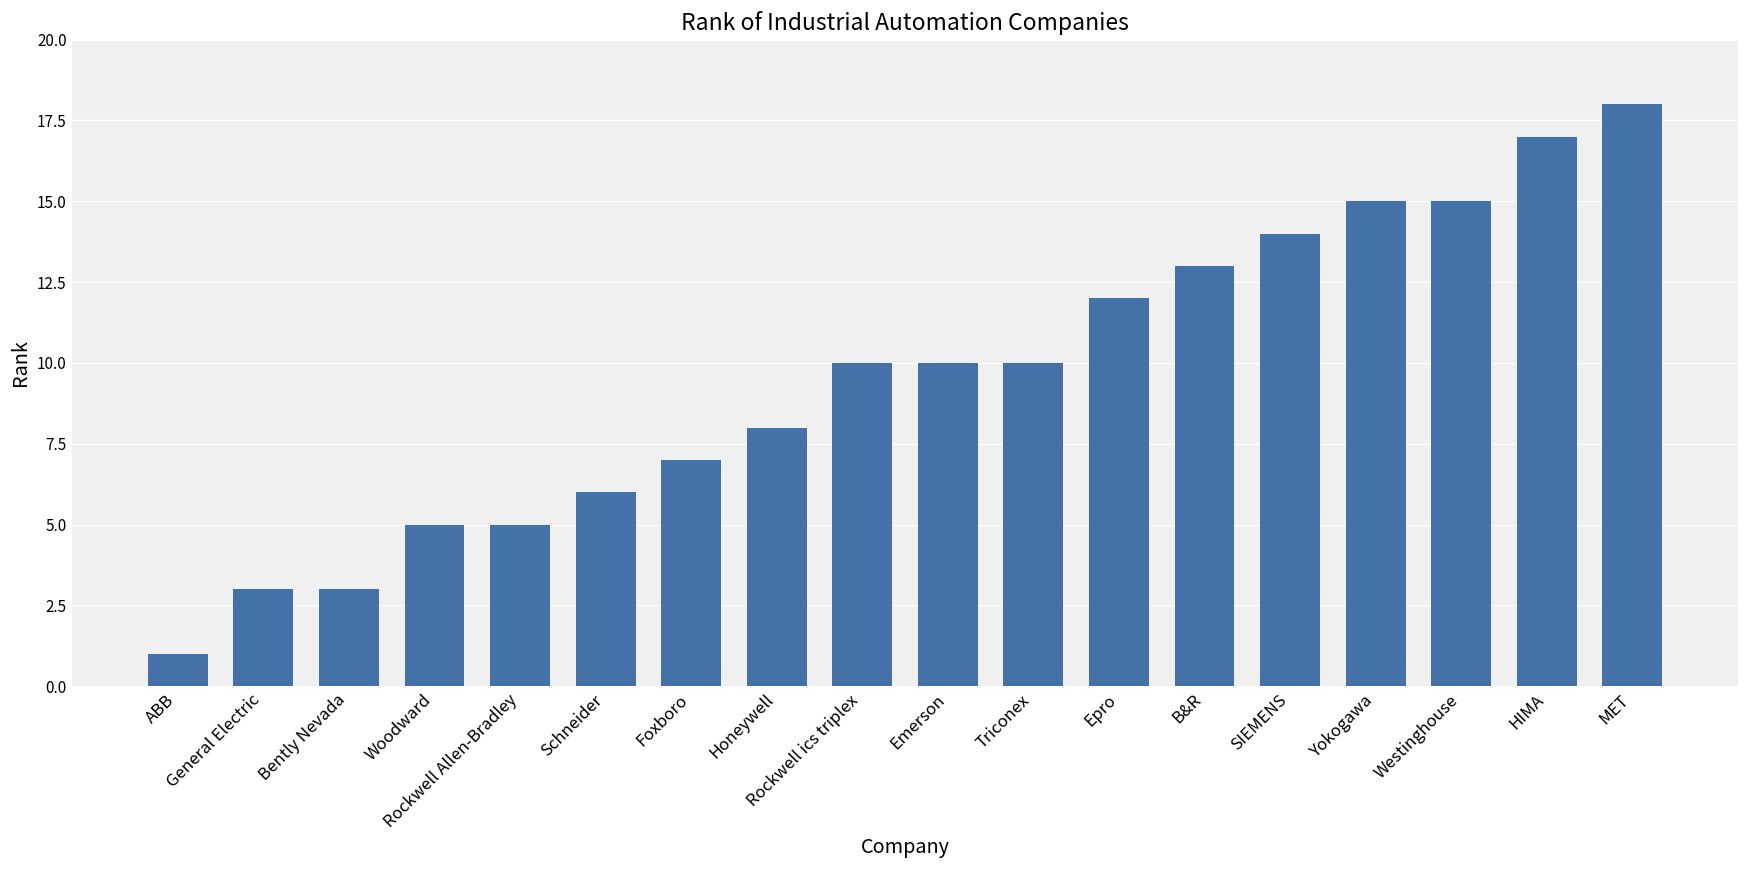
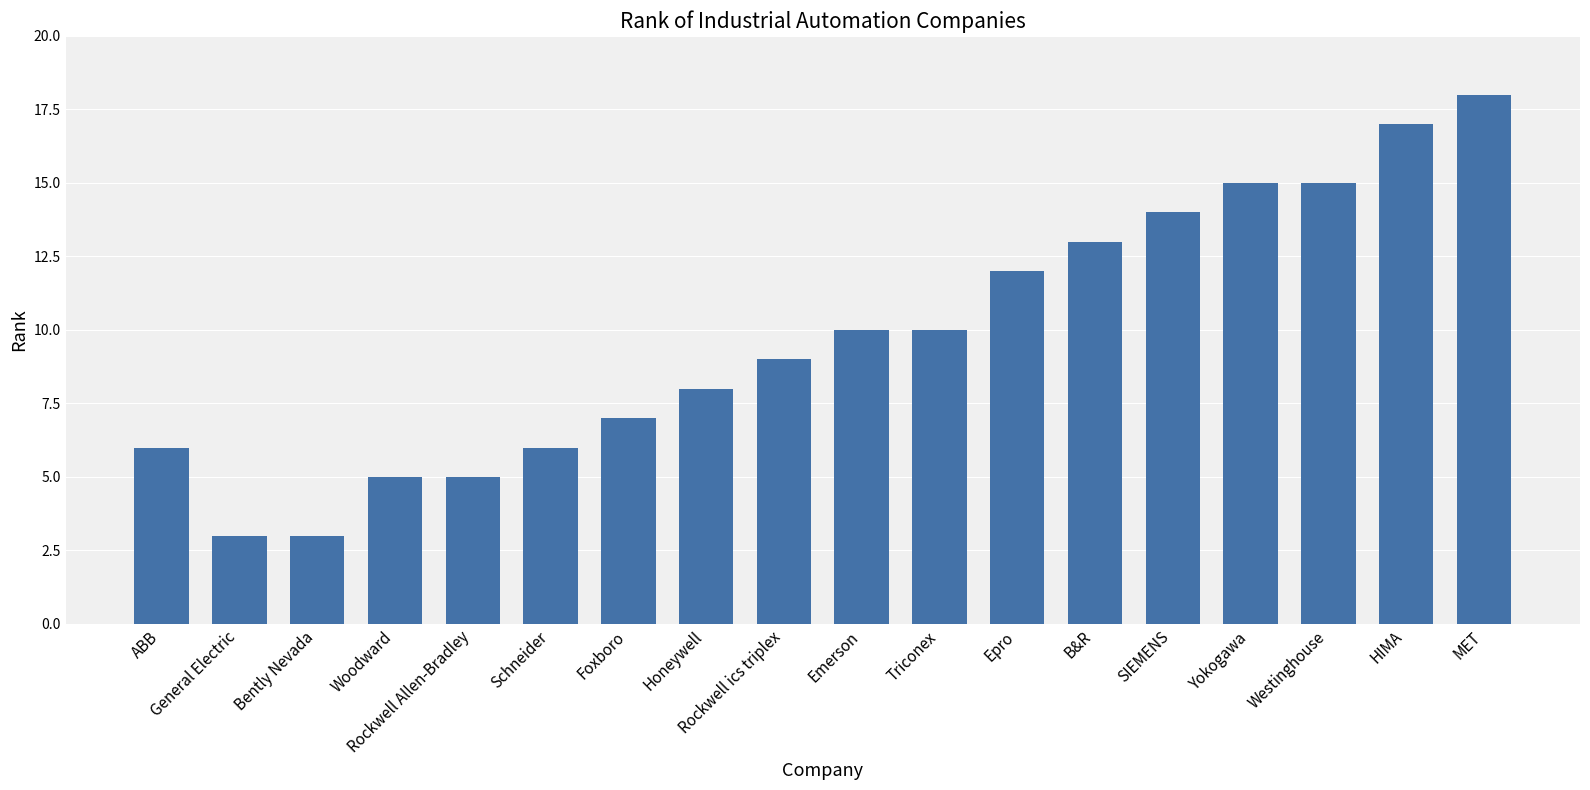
ABB: 1 -> 6
Rockwell ics triplex: 10 -> 9
